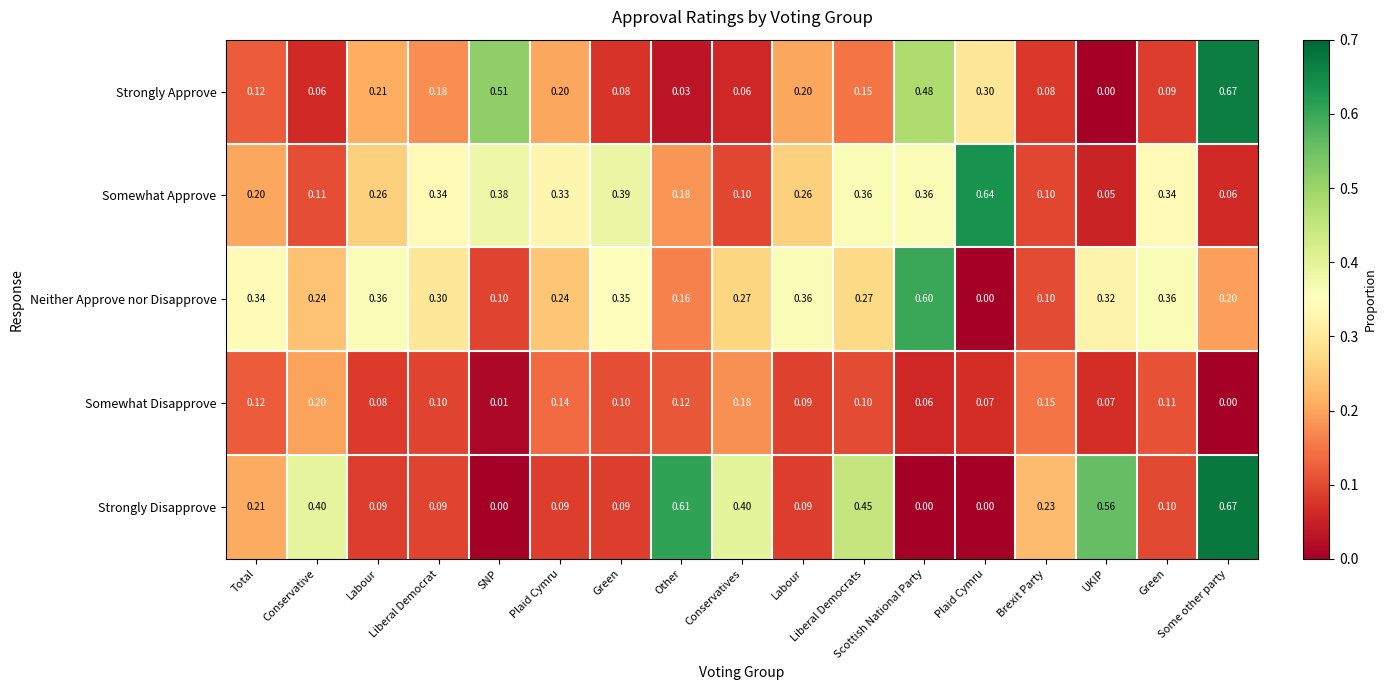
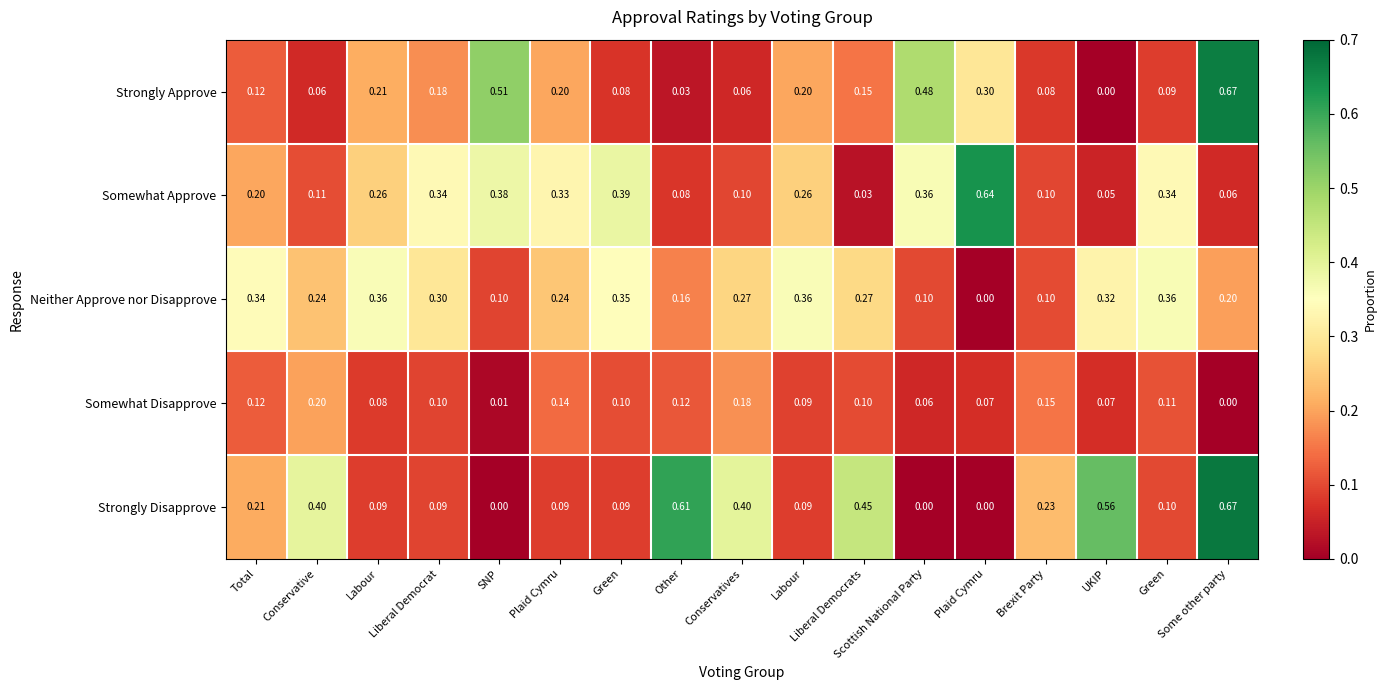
Somewhat Approve, Other: 0.18 -> 0.08
Somewhat Approve, Liberal Democrats: 0.36 -> 0.03
Neither Approve nor Disapprove, Scottish National Party: 0.60 -> 0.10
